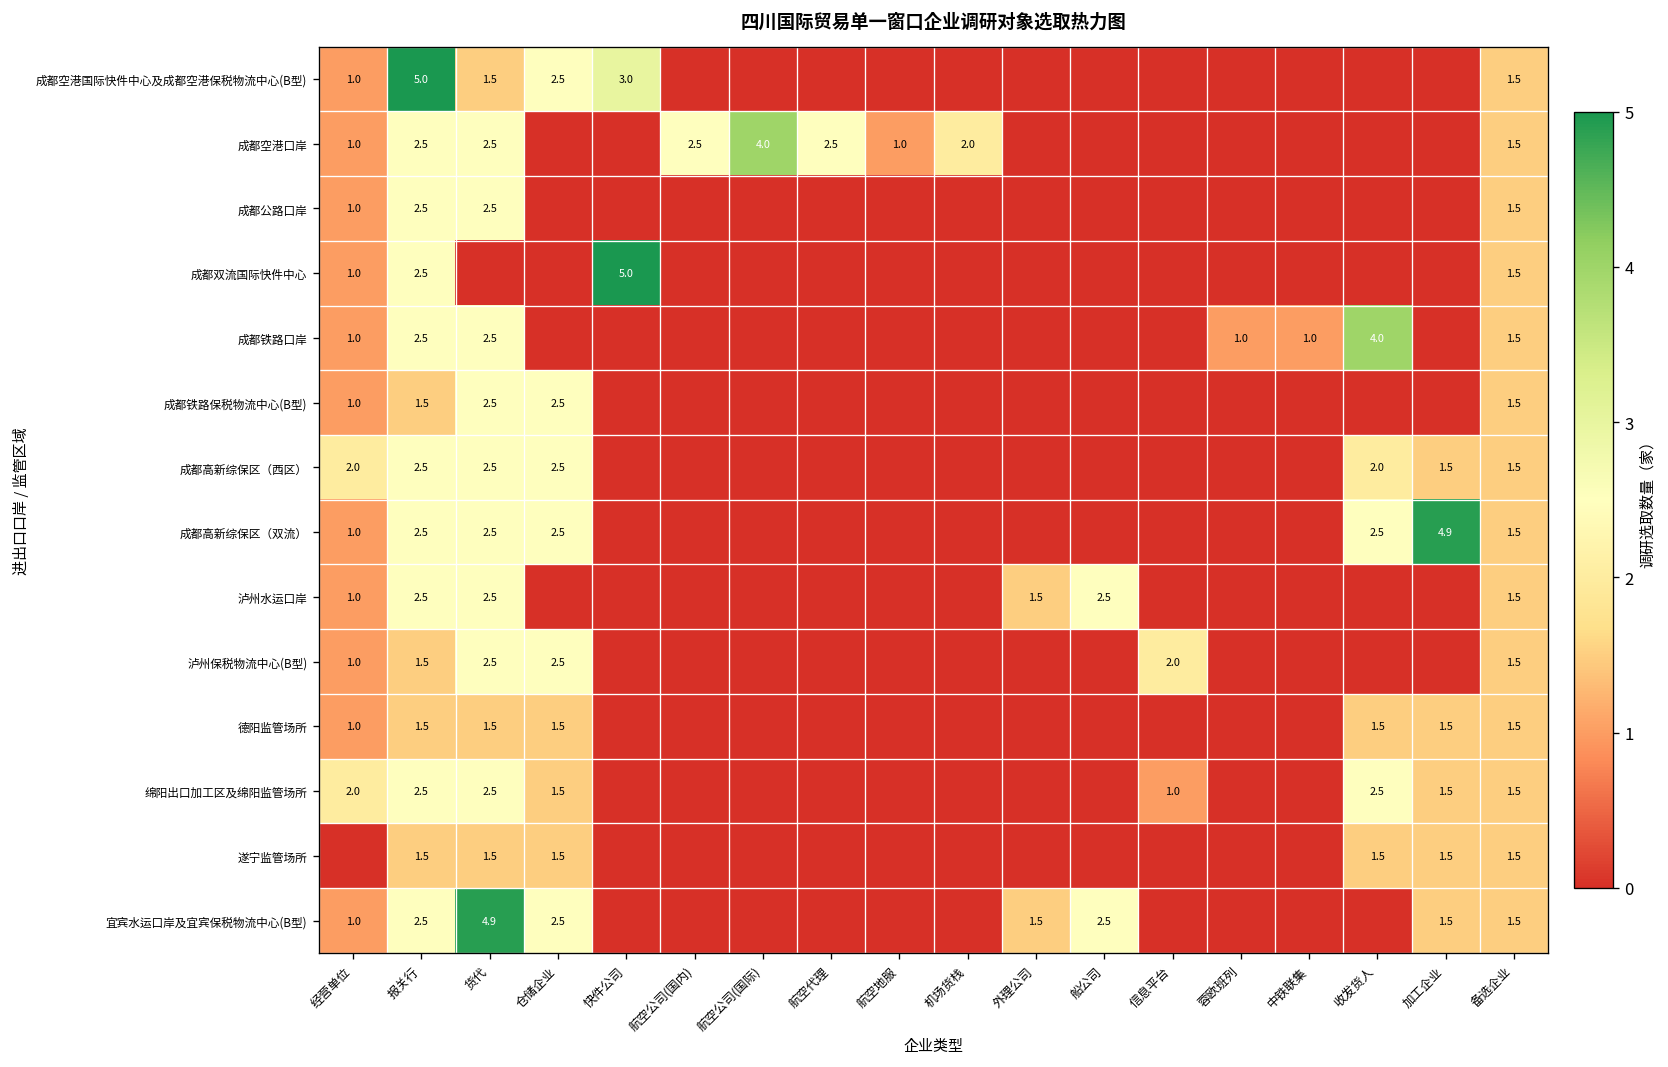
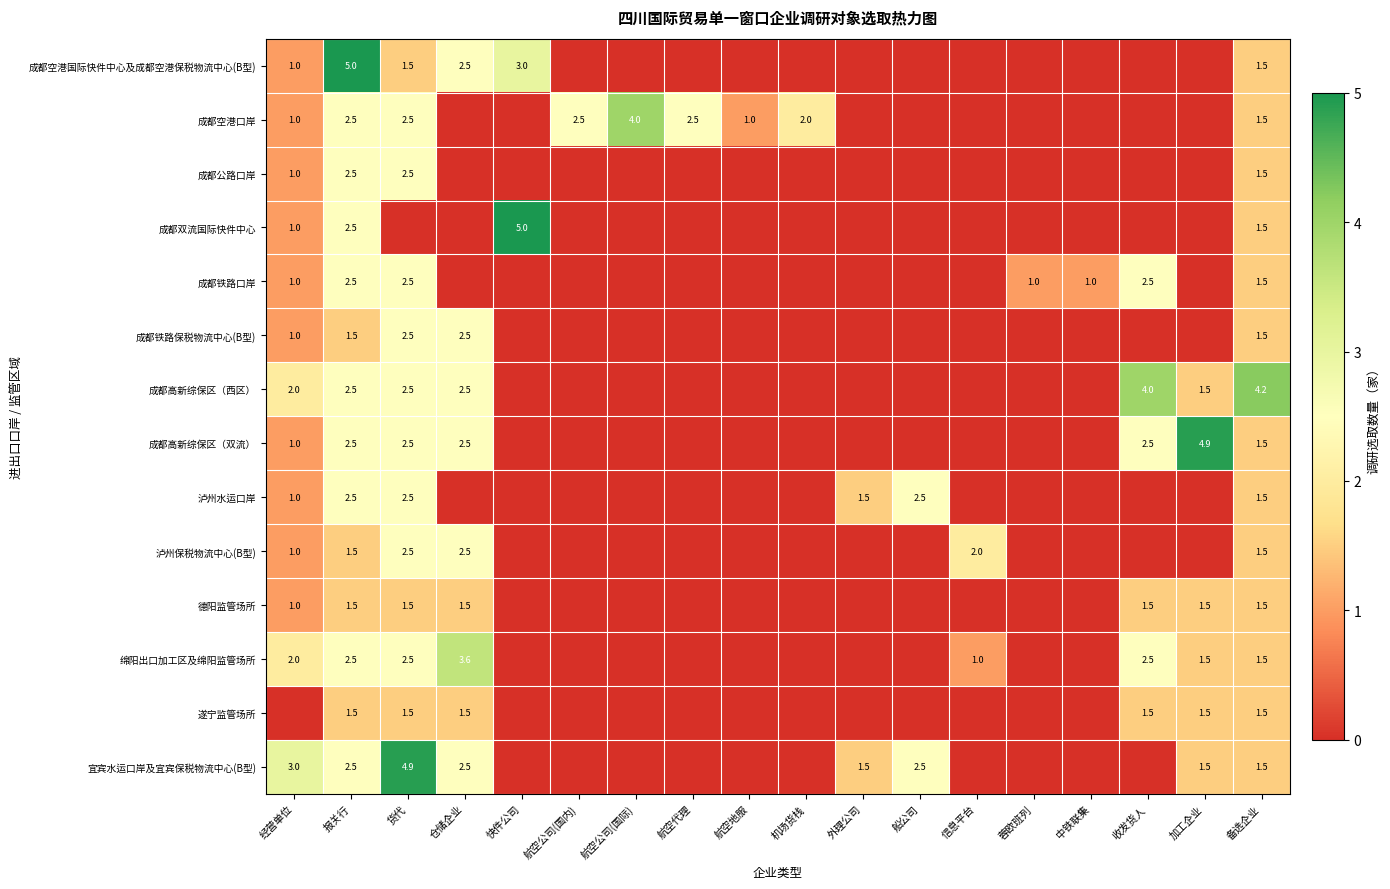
成都铁路口岸, 收发货人: 4.0 -> 2.5
成都高新综保区（西区）, 收发货人: 2.0 -> 4.0
成都高新综保区（西区）, 备选企业: 1.5 -> 4.2
绵阳出口加工区及绵阳监管场所, 仓储企业: 1.5 -> 3.6
宜宾水运口岸及宜宾保税物流中心(B型), 经营单位: 1.0 -> 3.0
